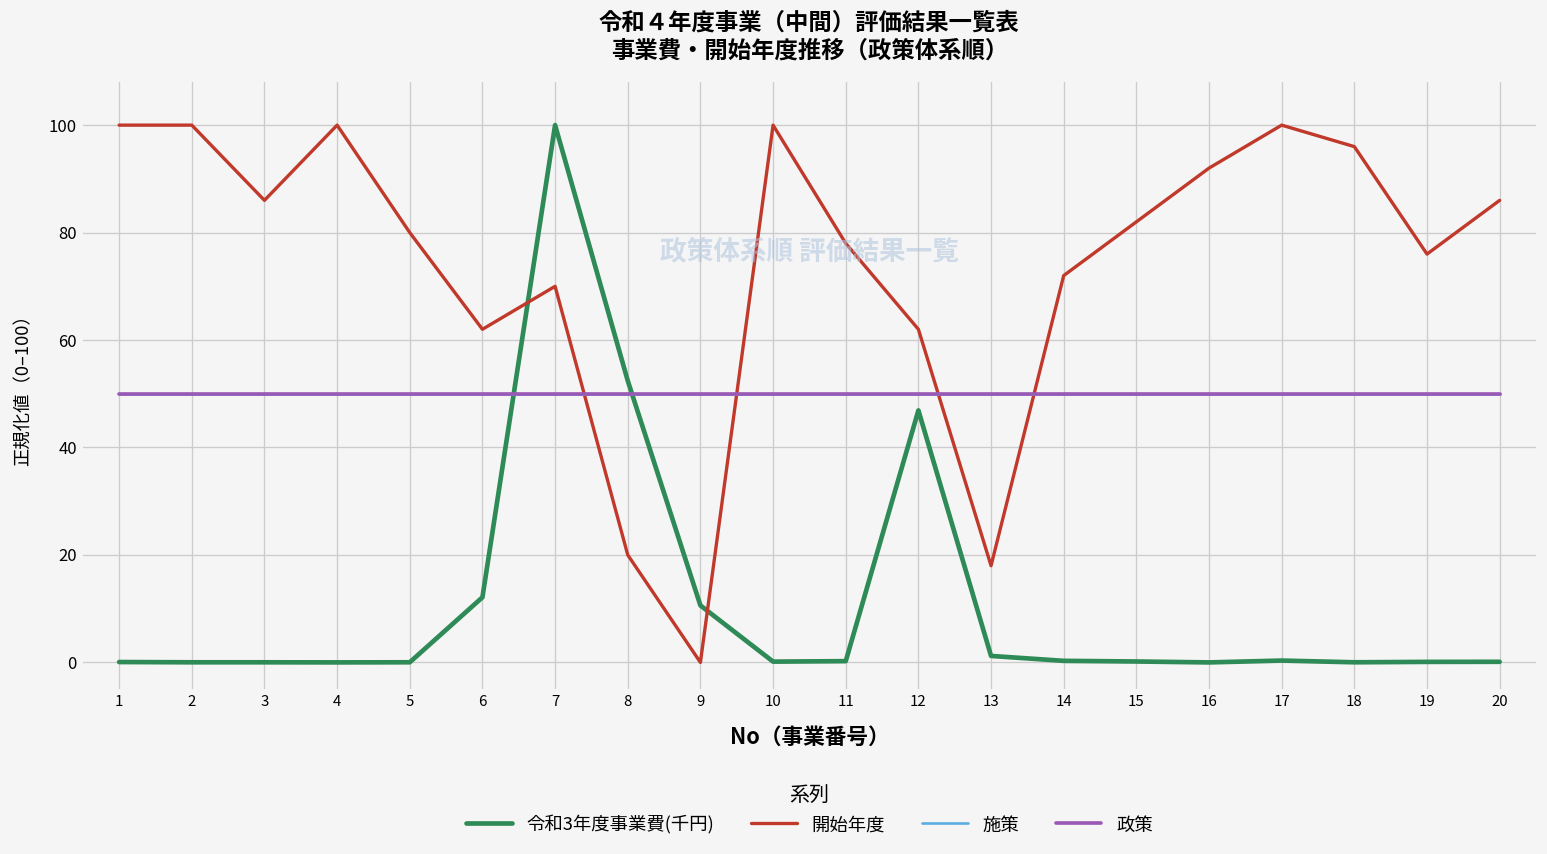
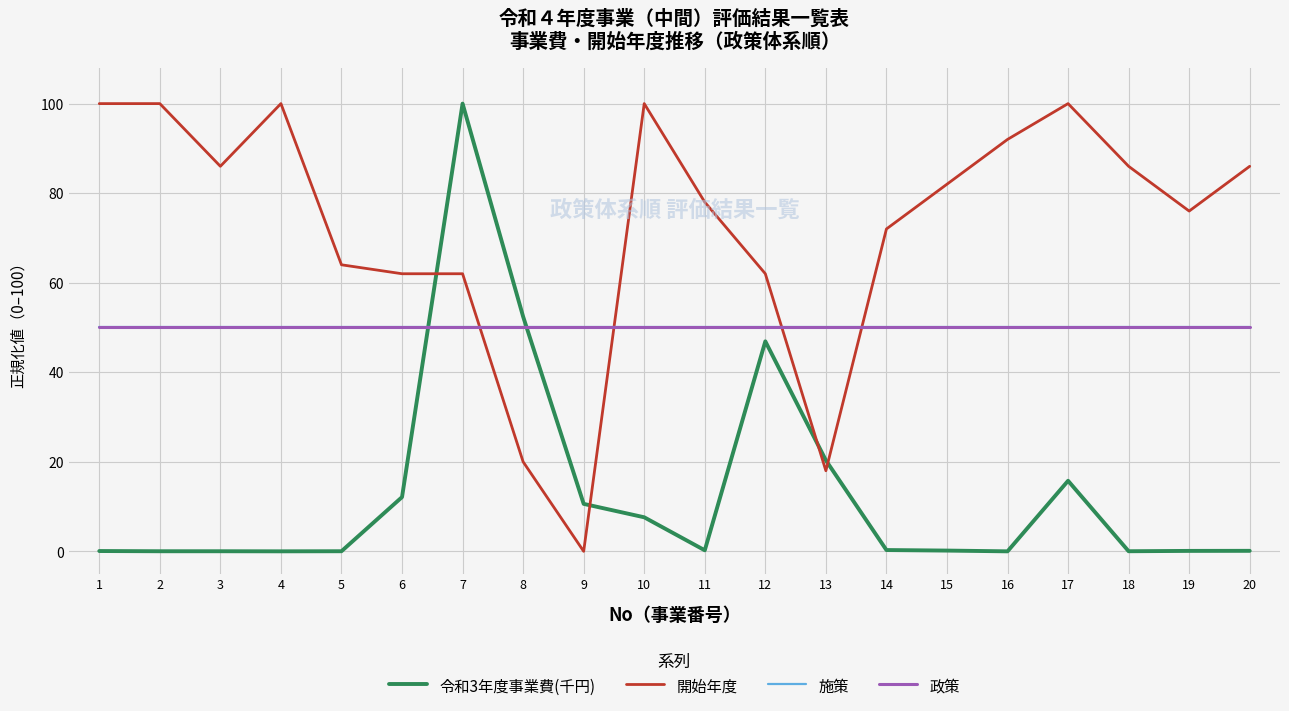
開始年度, 5: 80 -> 64
開始年度, 7: 70 -> 62
令和3年度事業費(千円), 10: 0 -> 8
令和3年度事業費(千円), 13: 1 -> 20
令和3年度事業費(千円), 17: 0 -> 16
開始年度, 18: 96 -> 86
